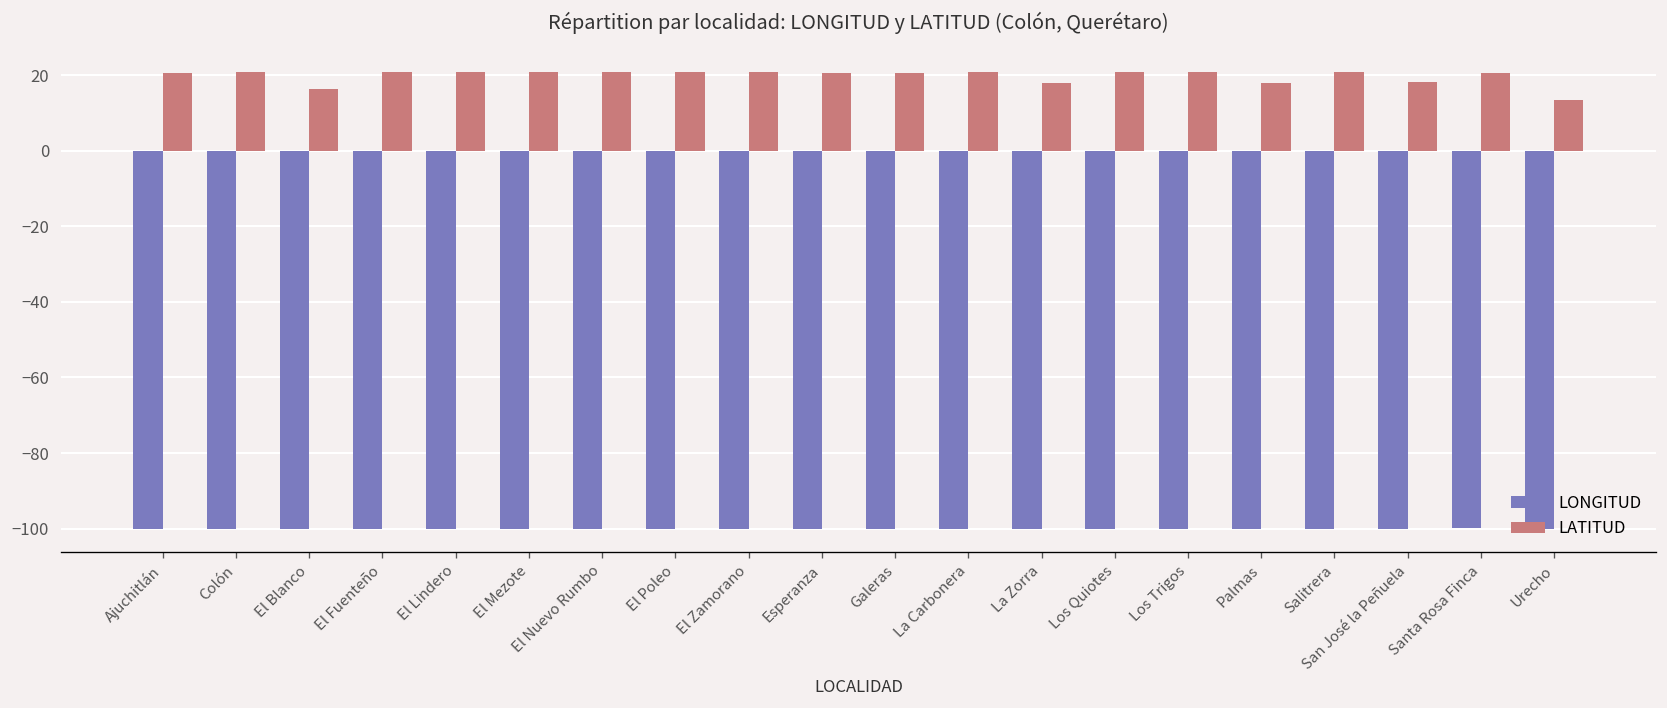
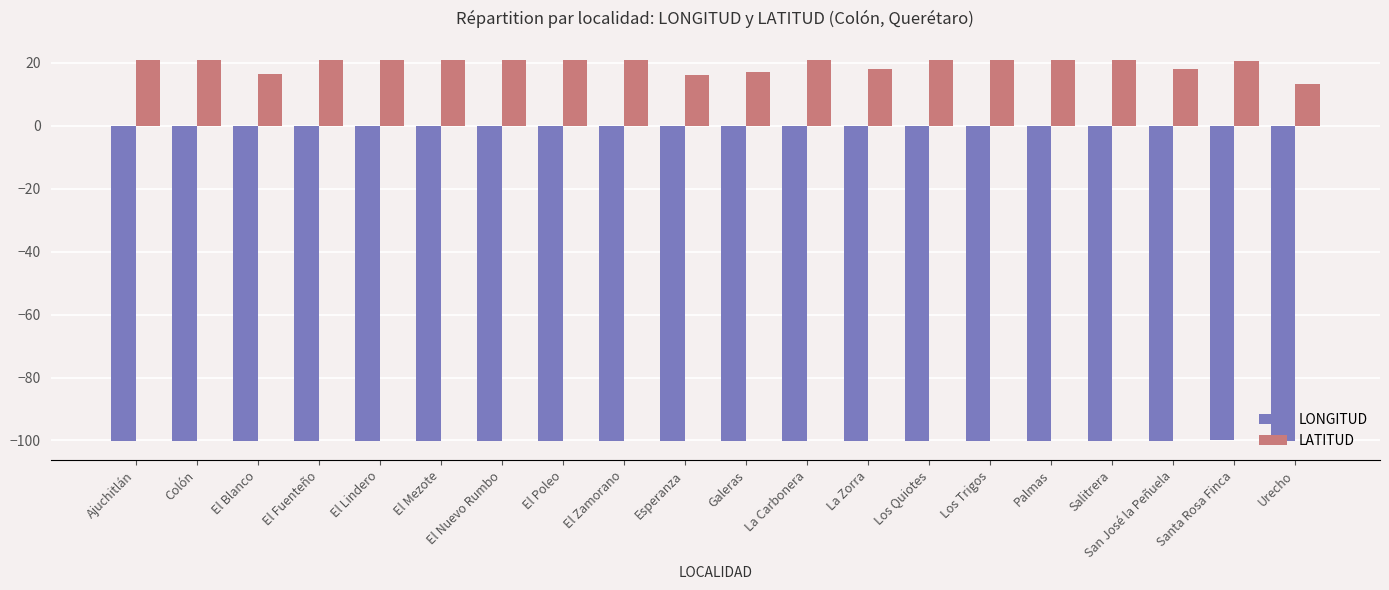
LATITUD, Esperanza: 21 -> 16
LATITUD, Galeras: 21 -> 17
LATITUD, Palmas: 18 -> 21
